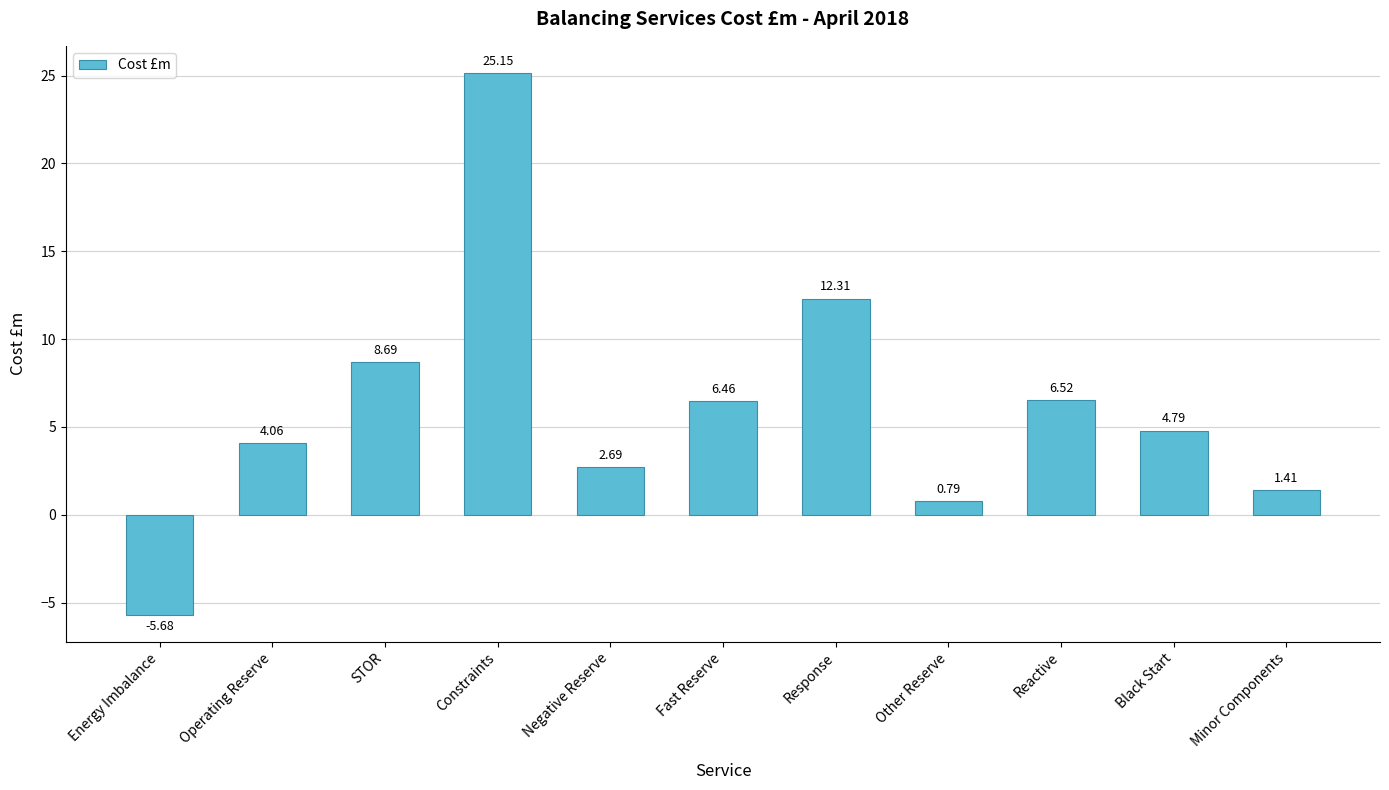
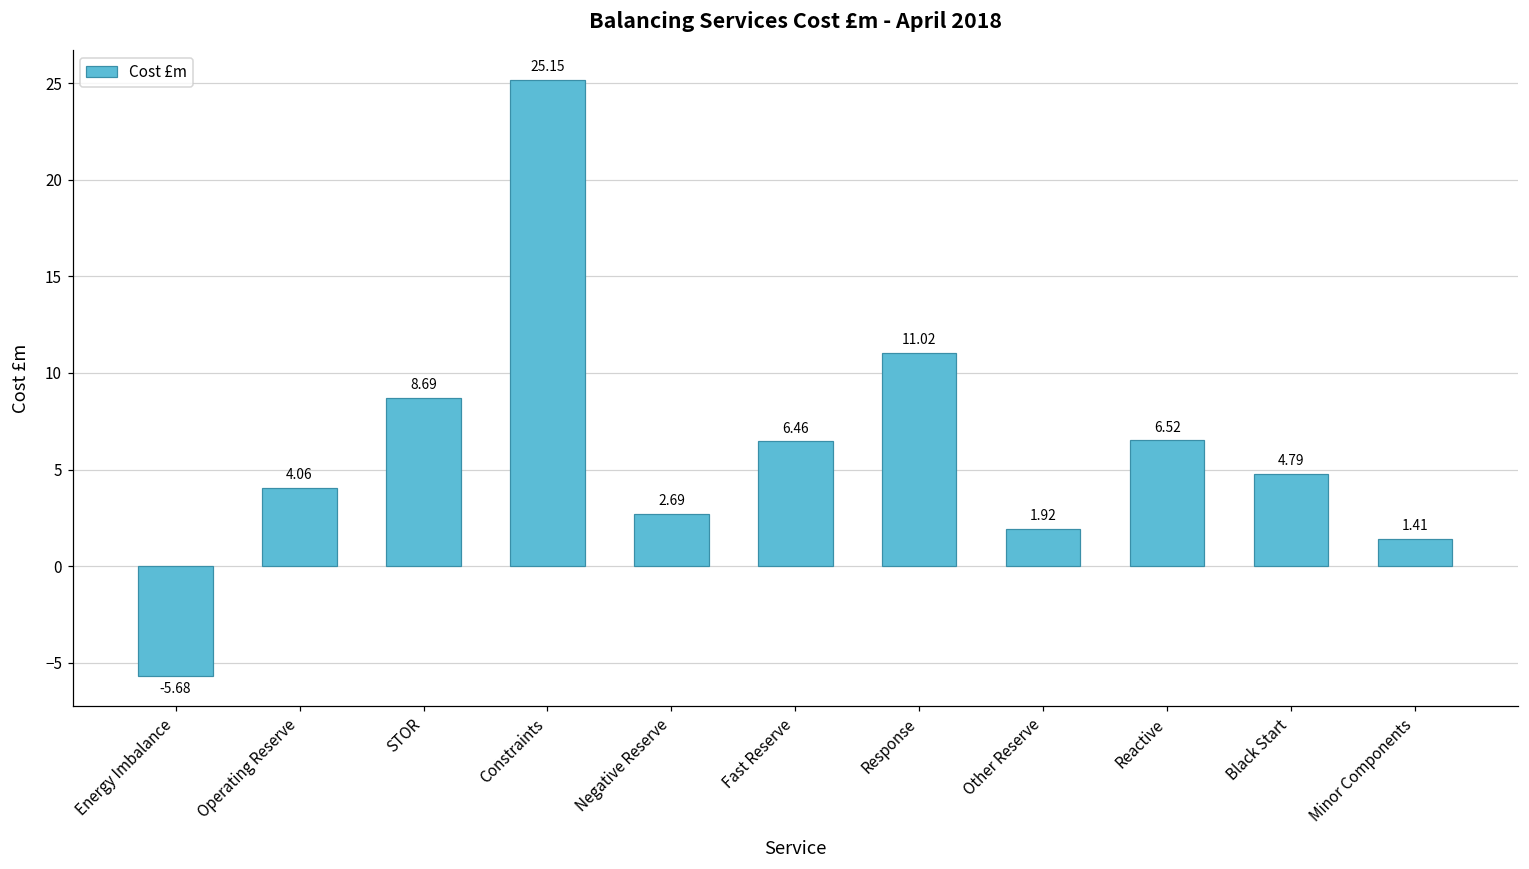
Response: 12.31 -> 11.02
Other Reserve: 0.79 -> 1.92
